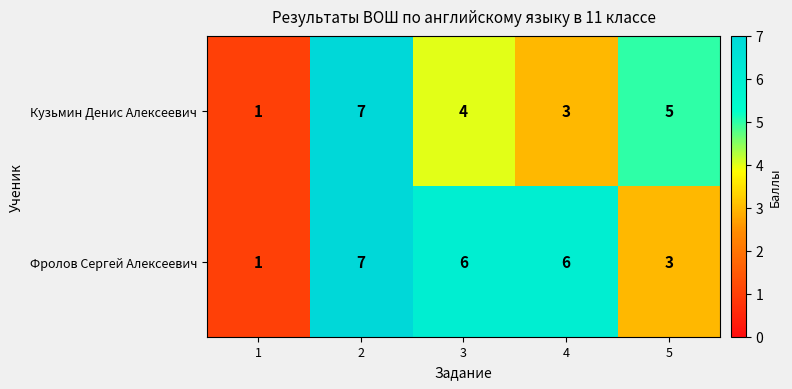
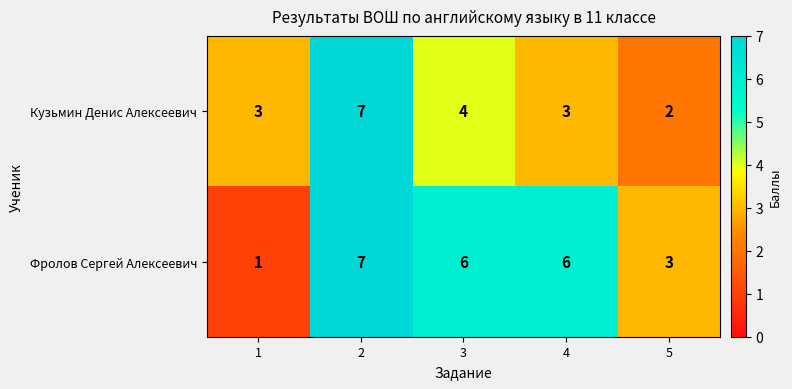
Кузьмин Денис Алексеевич, 1: 1 -> 3
Кузьмин Денис Алексеевич, 5: 5 -> 2
